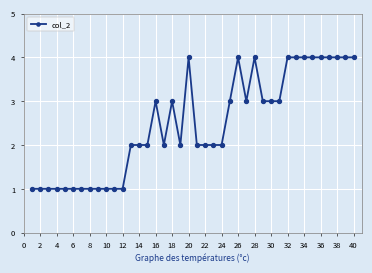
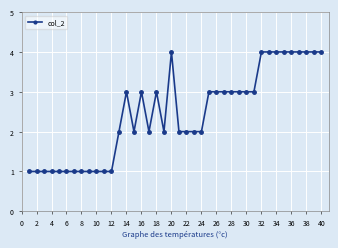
14: 2 -> 3
26: 4 -> 3
28: 4 -> 3
